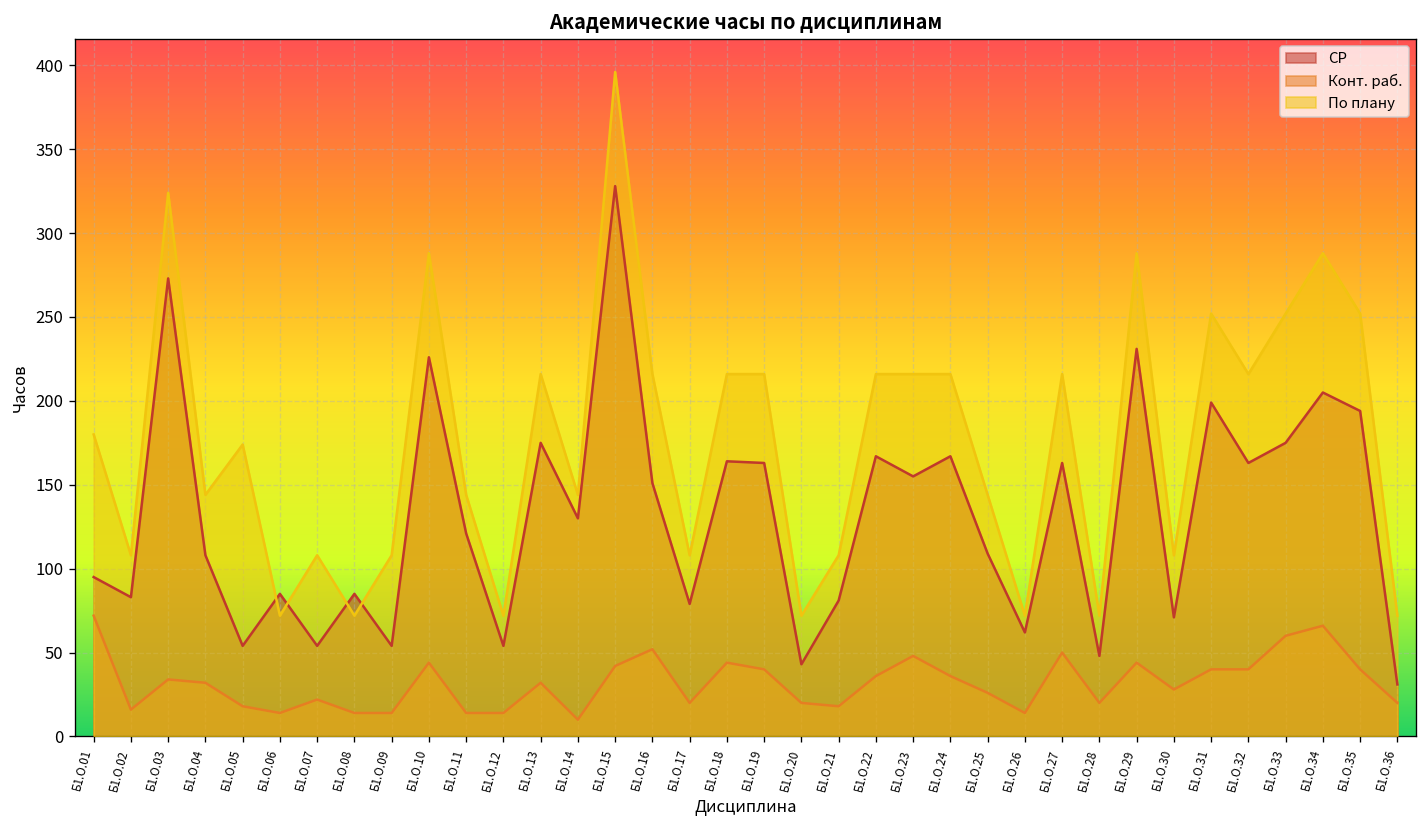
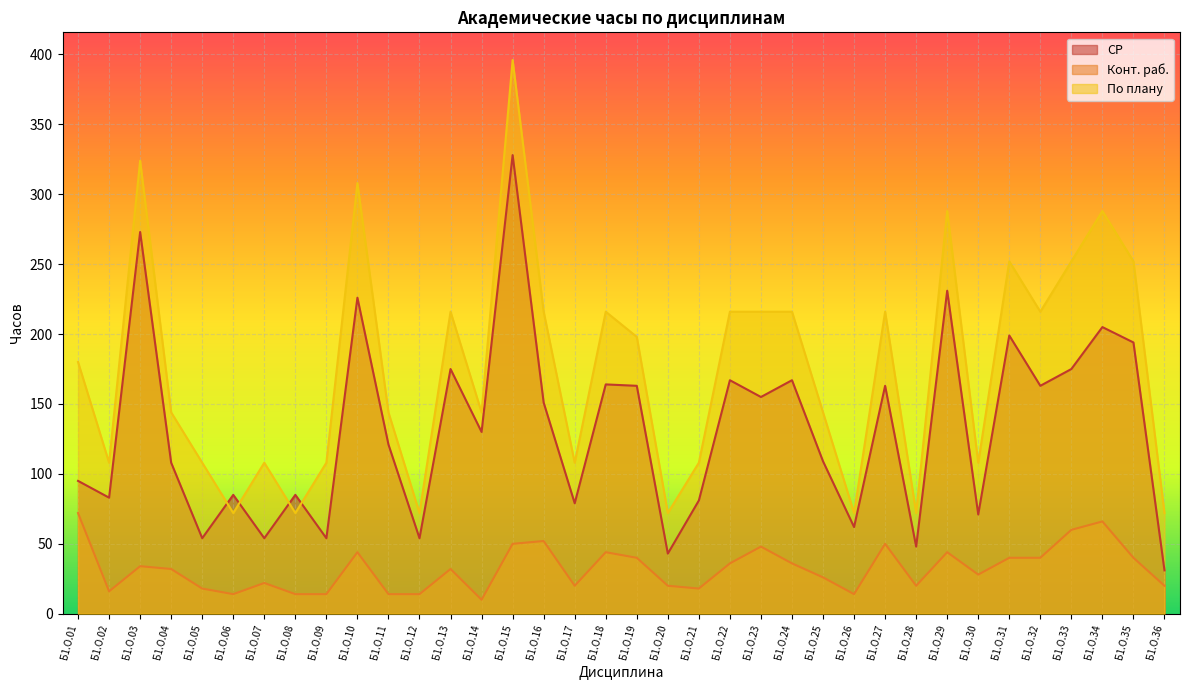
По плану, Б1.О.05: 174 -> 108
По плану, Б1.О.10: 288 -> 308
Конт. раб., Б1.О.15: 42 -> 50
По плану, Б1.О.19: 216 -> 198
